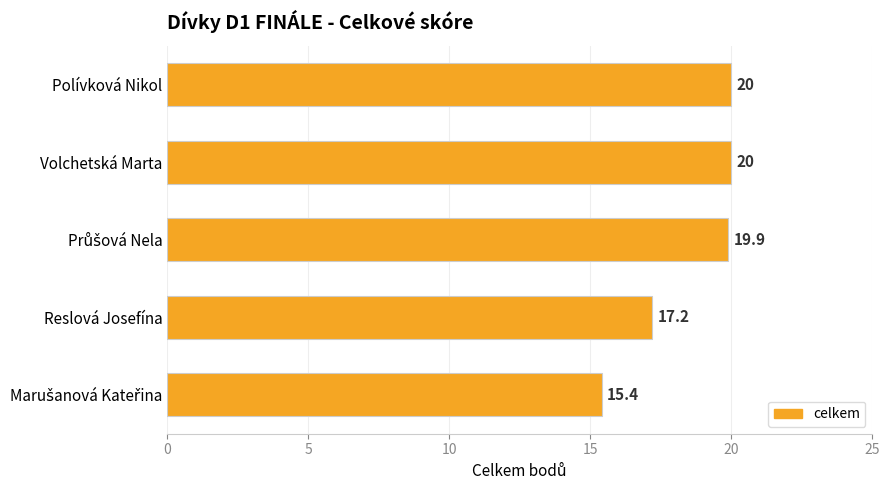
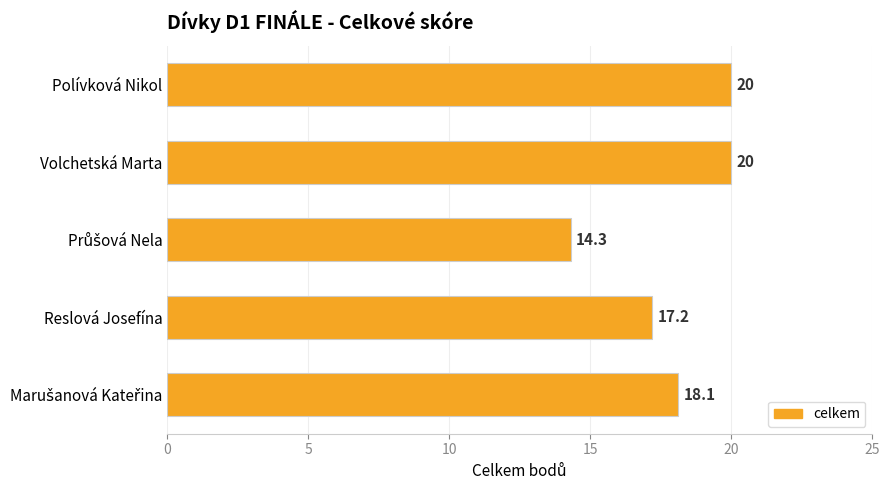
Průšová Nela: 19.9 -> 14.3
Marušanová Kateřina: 15.4 -> 18.1
